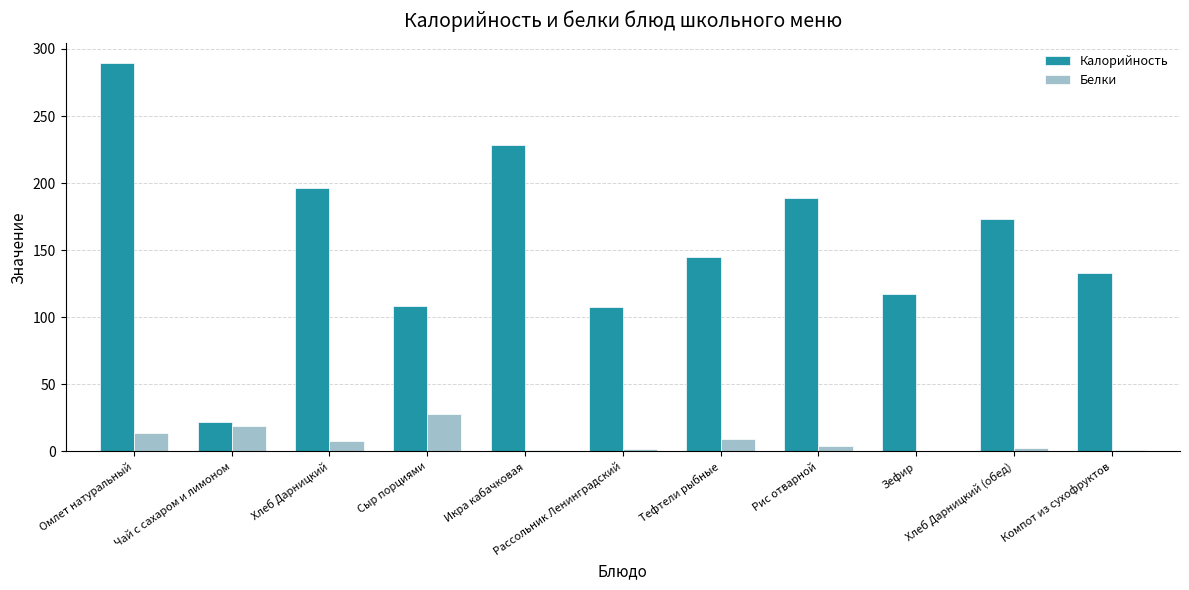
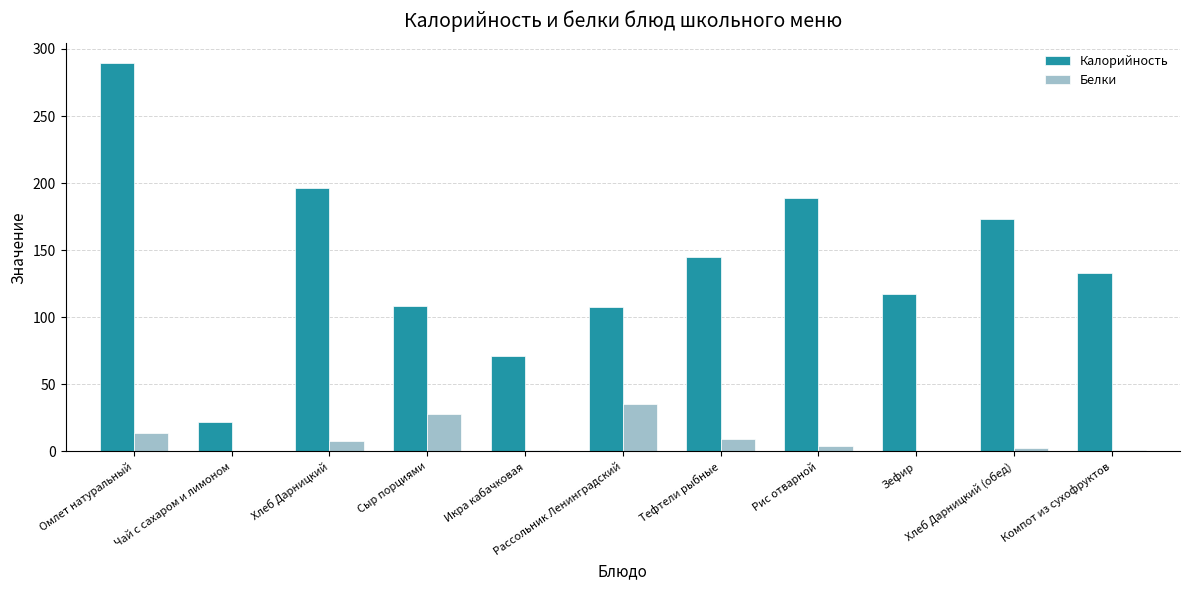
Белки, Чай с сахаром и лимоном: 19 -> 0
Калорийность, Икра кабачковая: 228 -> 71
Белки, Рассольник Ленинградский: 2 -> 35
